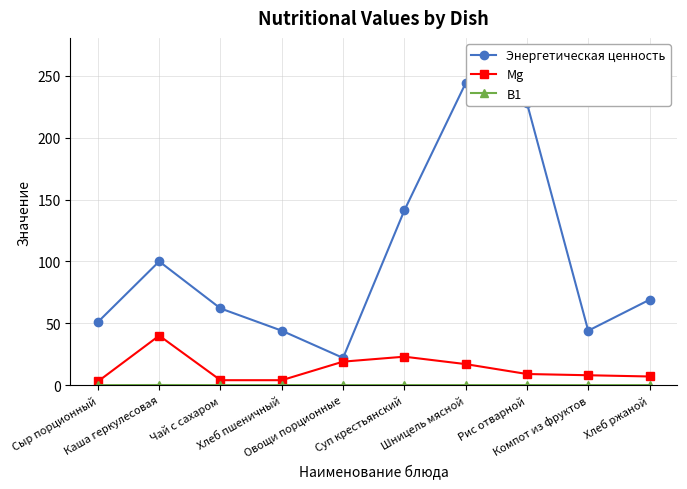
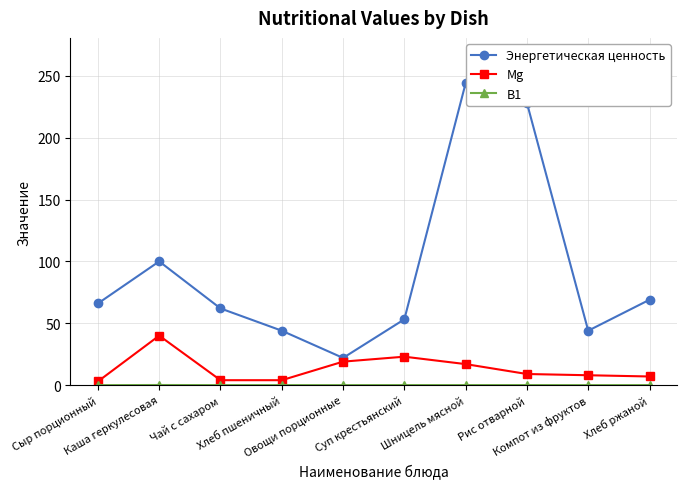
Энергетическая ценность, Сыр порционный: 51 -> 66
Энергетическая ценность, Суп крестьянский: 141 -> 53
